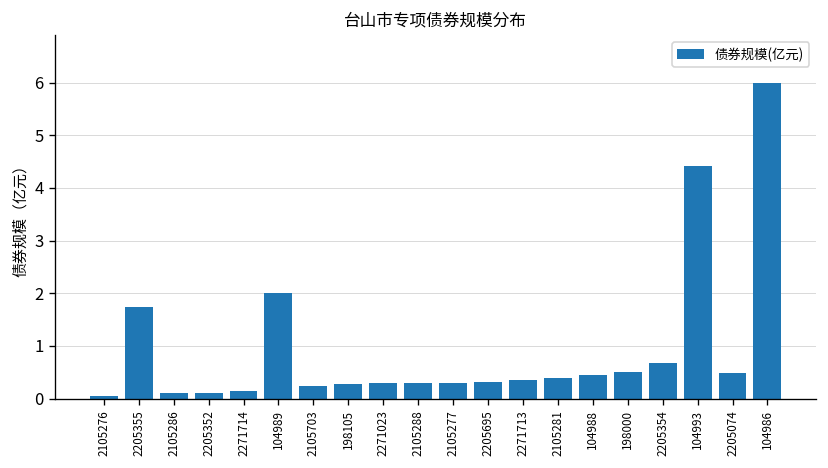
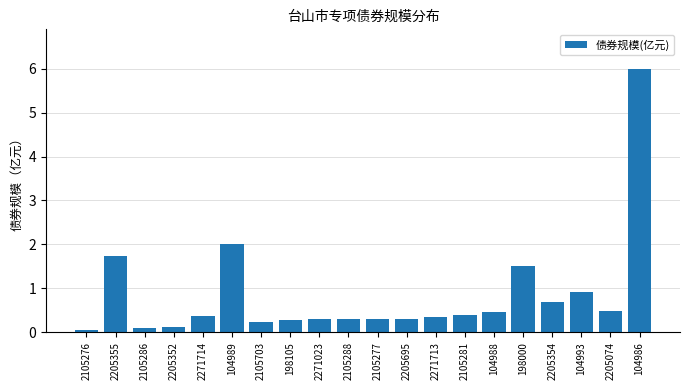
2271714: 0.2 -> 0.4
198000: 0.5 -> 1.5
104993: 4.4 -> 0.9
